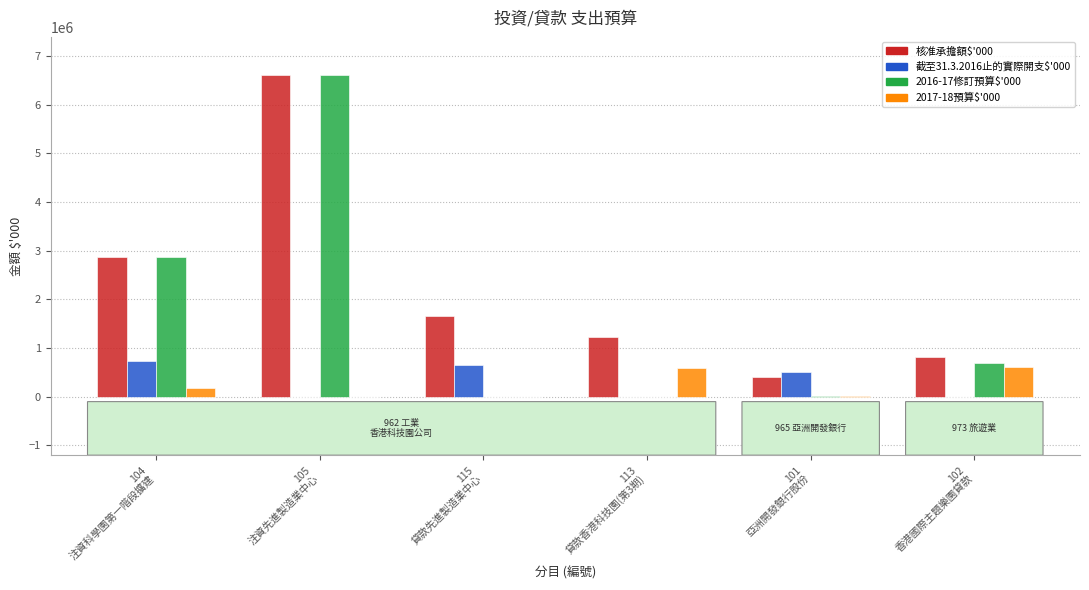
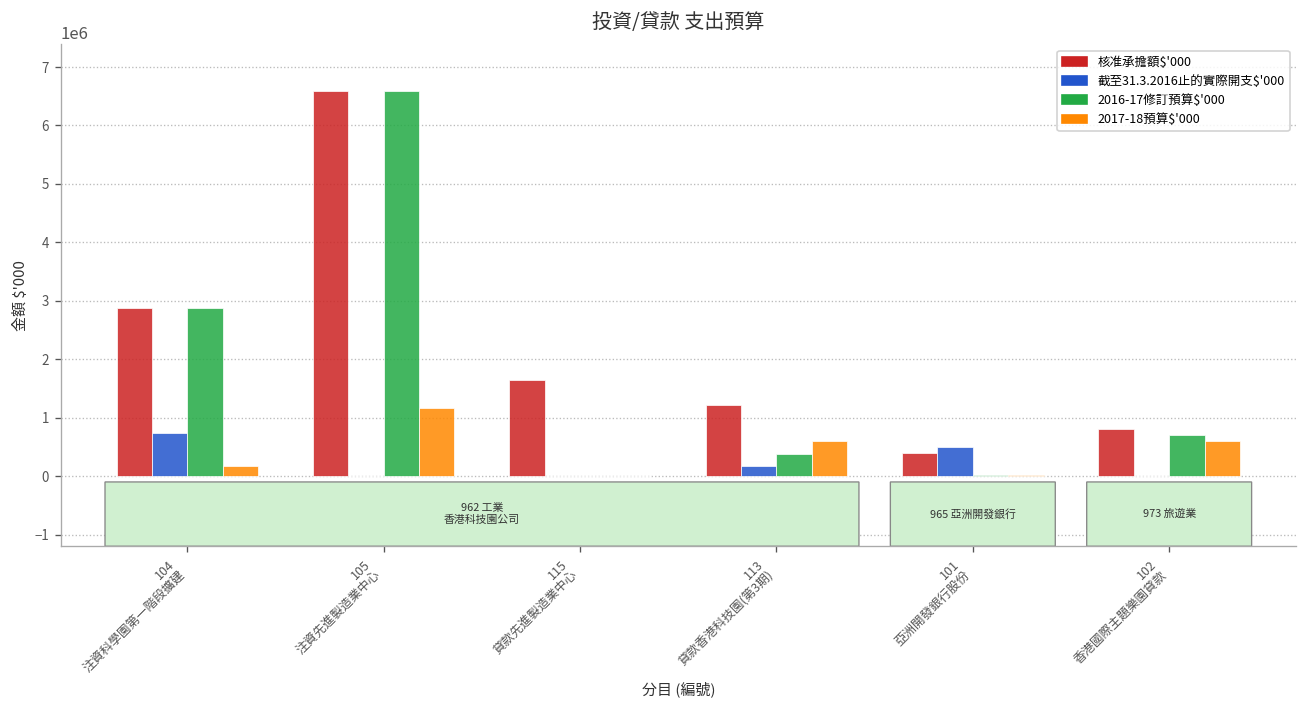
2017-18預算$'000, 105 注資先進製造業中心: 0 -> 1200000
截至31.3.2016止的實際開支$'000, 115 貸款先進製造業中心: 600000 -> 0
截至31.3.2016止的實際開支$'000, 113 貸款香港科技園(第3期): 0 -> 200000
2016-17修訂預算$'000, 113 貸款香港科技園(第3期): 0 -> 400000
